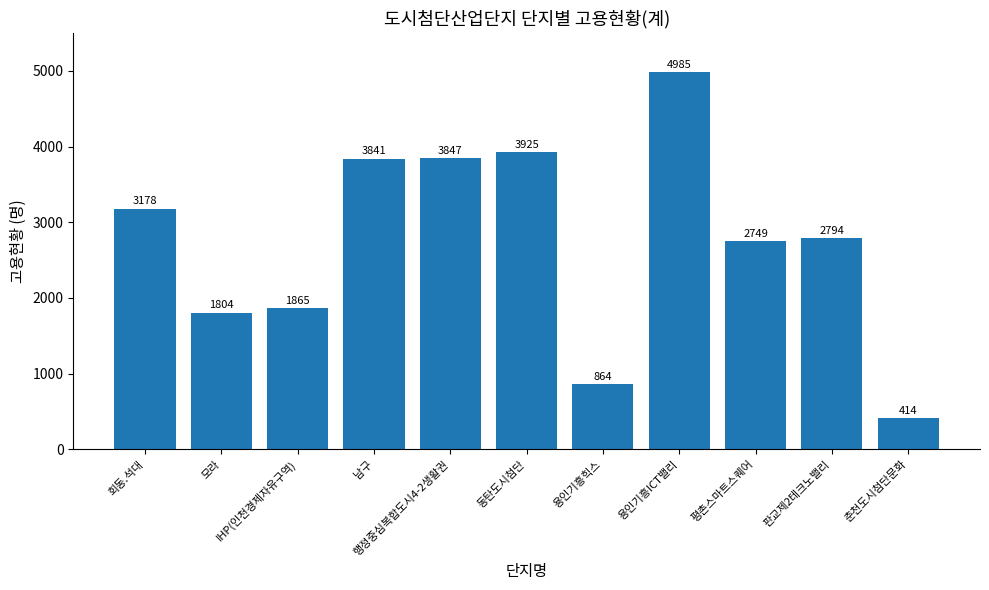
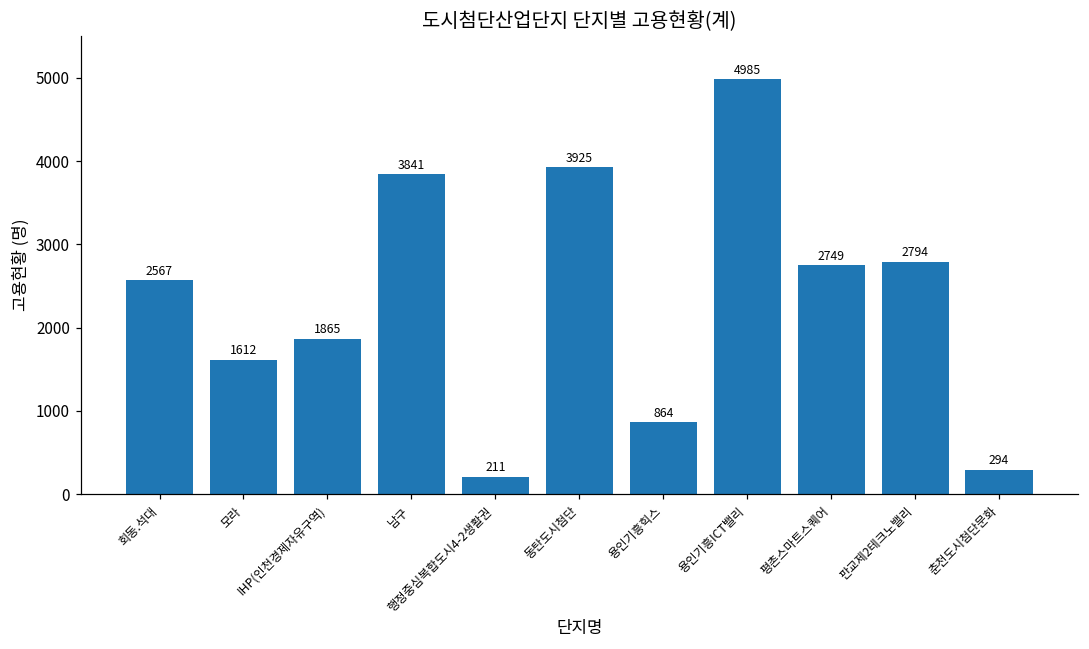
회동.석대: 3178 -> 2567
모라: 1804 -> 1612
행정중심복합도시4-2생활권: 3847 -> 211
춘천도시첨단문화: 414 -> 294
